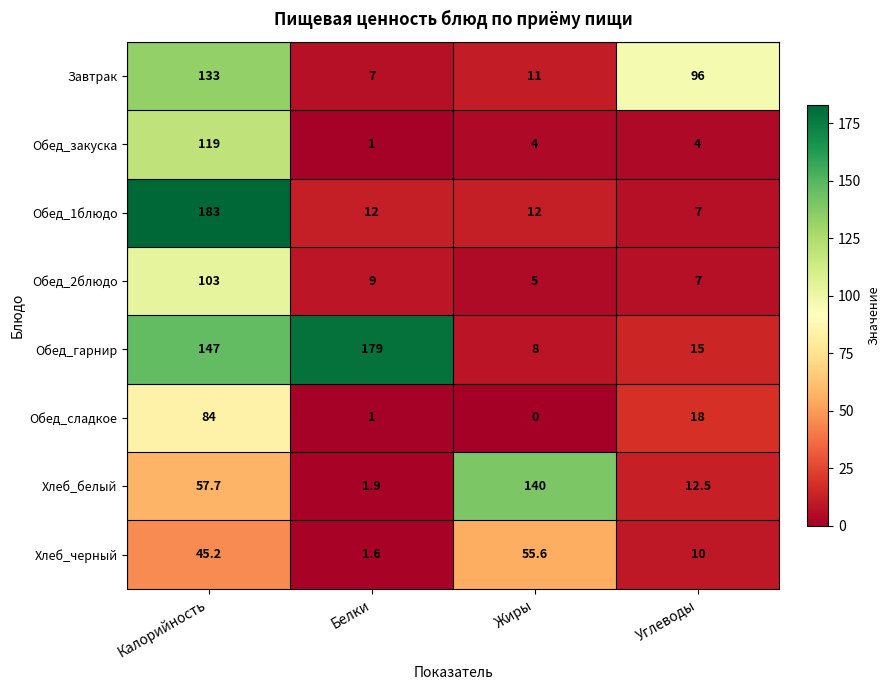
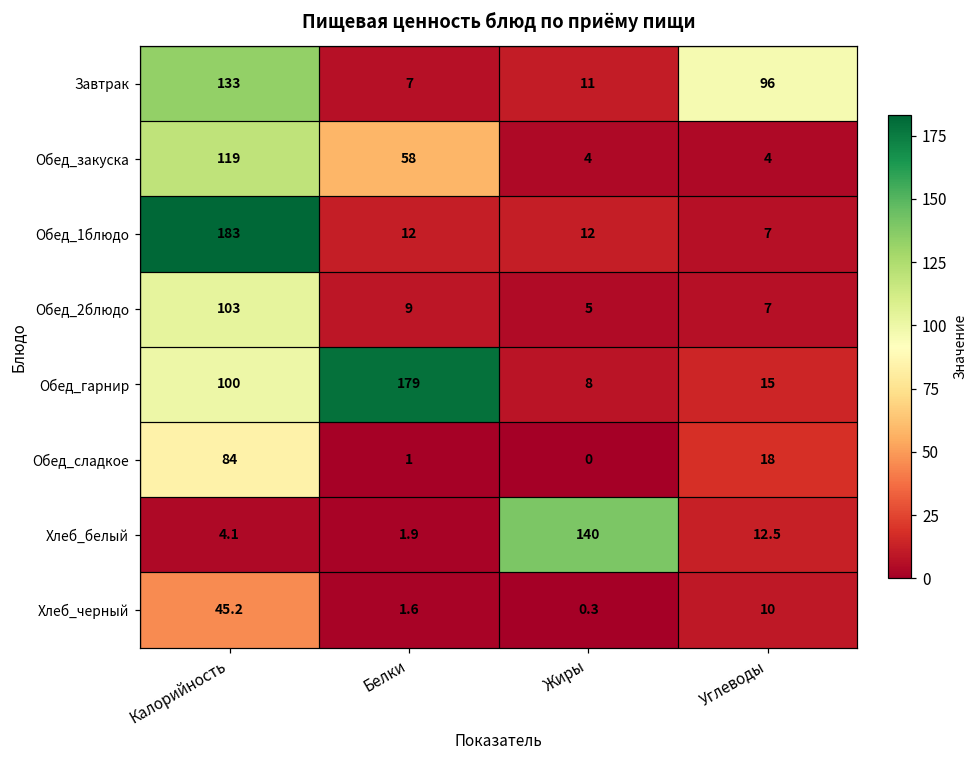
Обед_закуска, Белки: 1 -> 58
Обед_гарнир, Калорийность: 147 -> 100
Хлеб_белый, Калорийность: 57.7 -> 4.1
Хлеб_черный, Жиры: 55.6 -> 0.3
